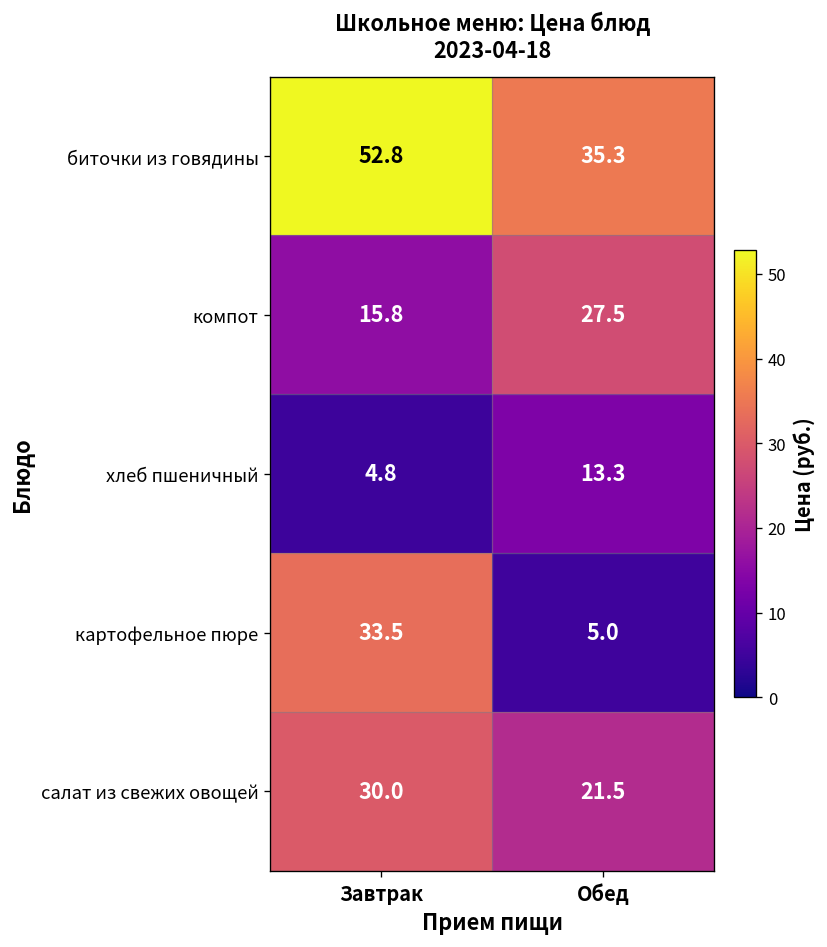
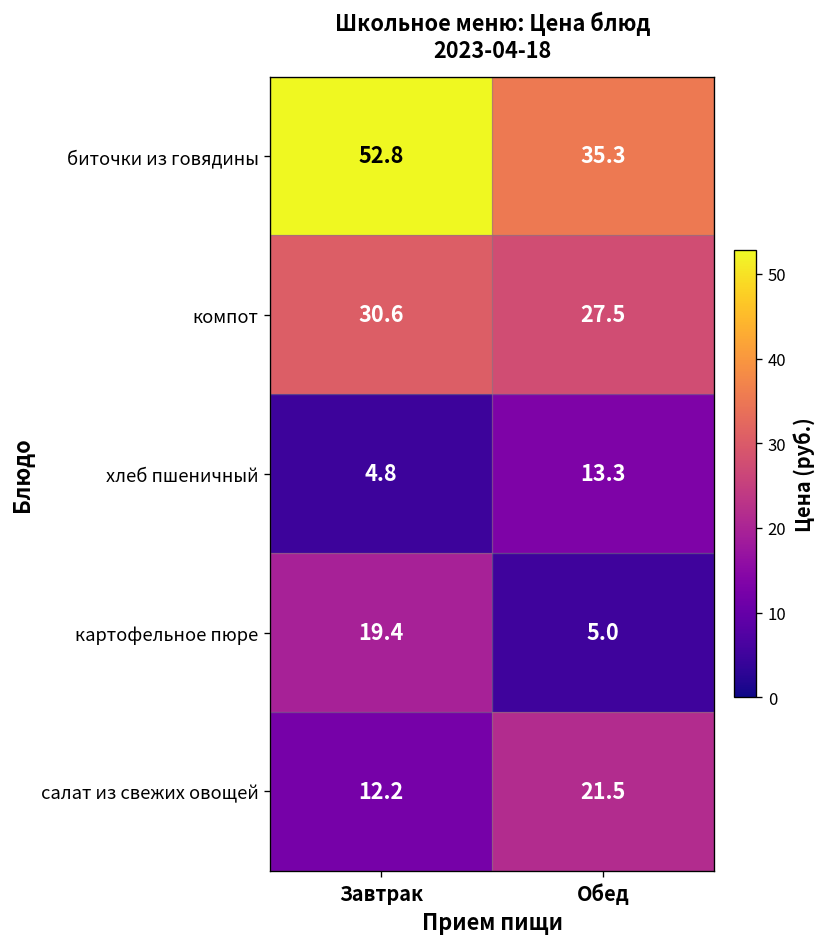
компот, Завтрак: 15.8 -> 30.6
картофельное пюре, Завтрак: 33.5 -> 19.4
салат из свежих овощей, Завтрак: 30.0 -> 12.2
